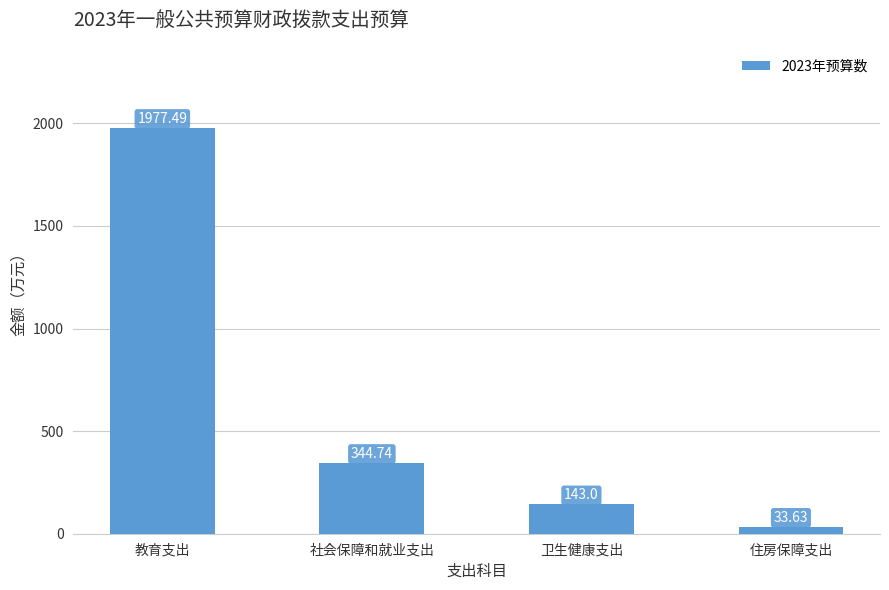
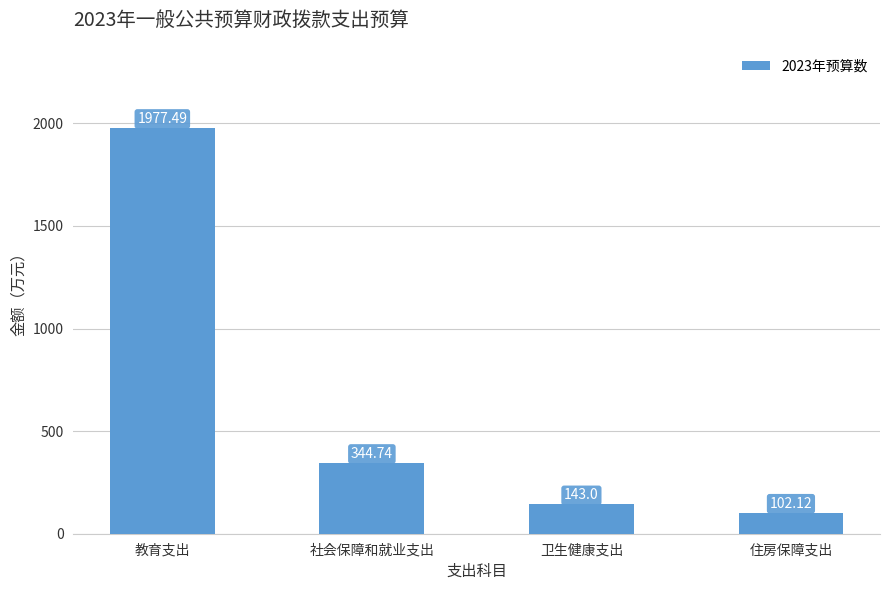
住房保障支出: 33.63 -> 102.12
